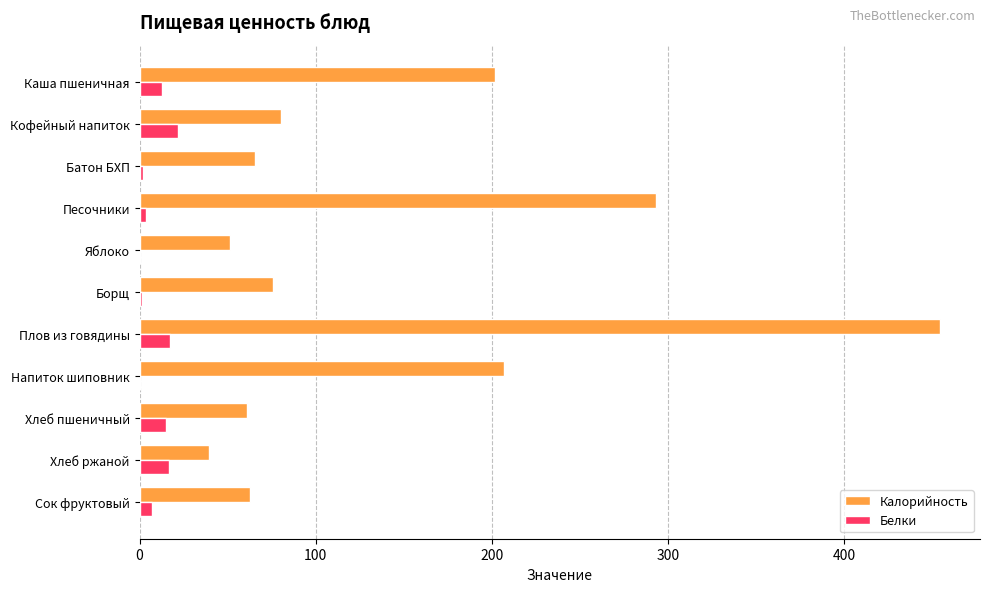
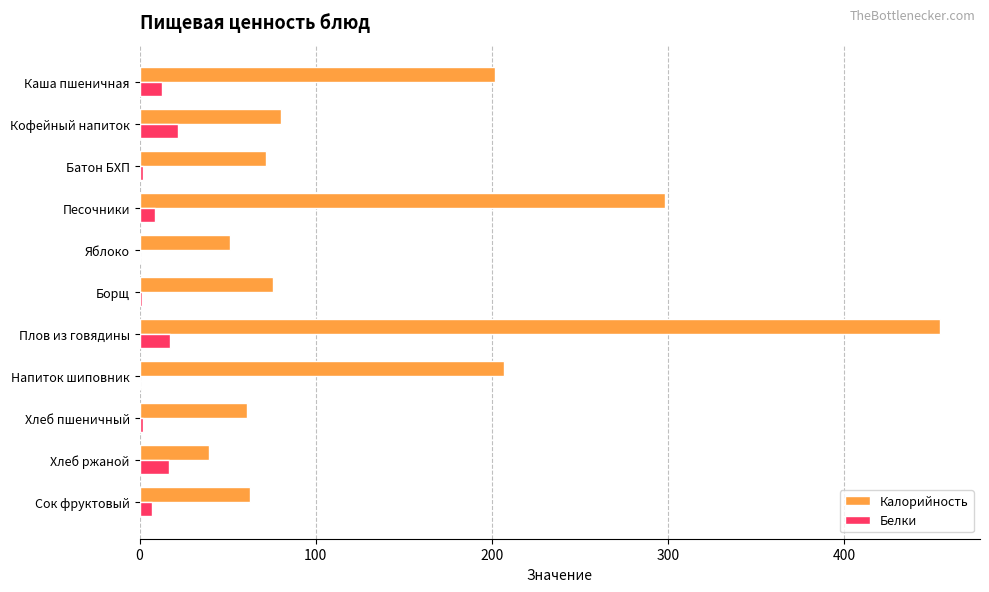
Калорийность, Батон БХП: 65 -> 72
Калорийность, Песочники: 293 -> 298
Белки, Песочники: 4 -> 9
Белки, Хлеб пшеничный: 15 -> 2
